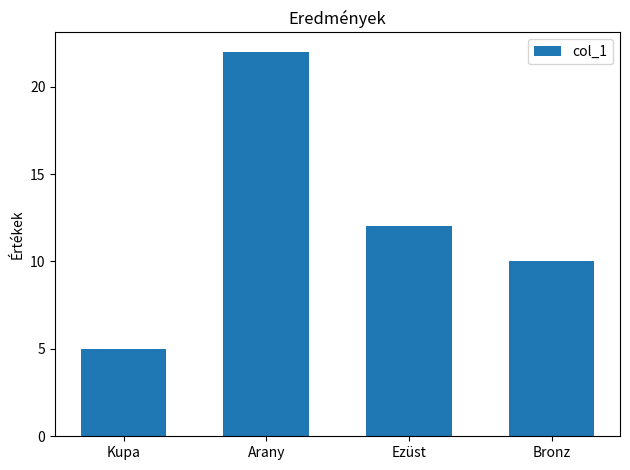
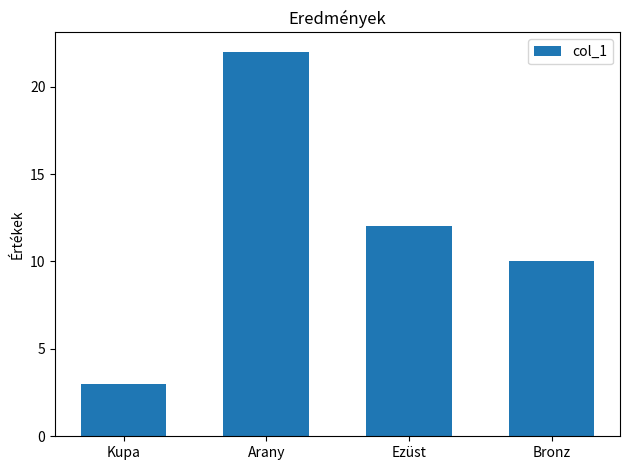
Kupa: 5 -> 3
